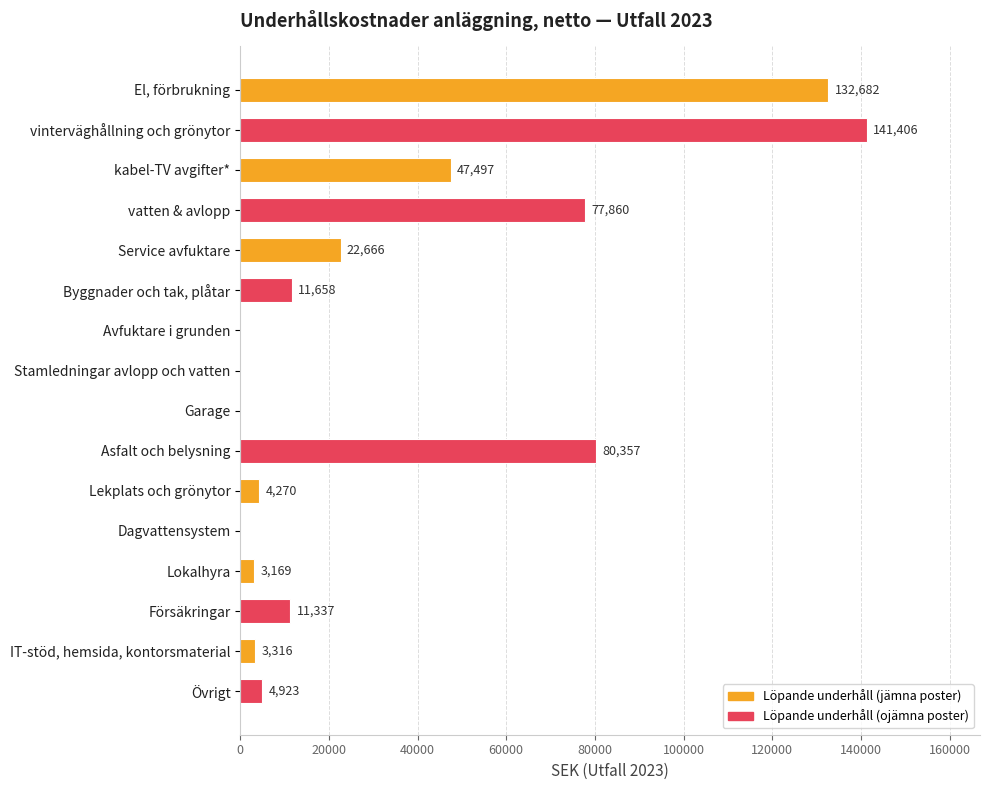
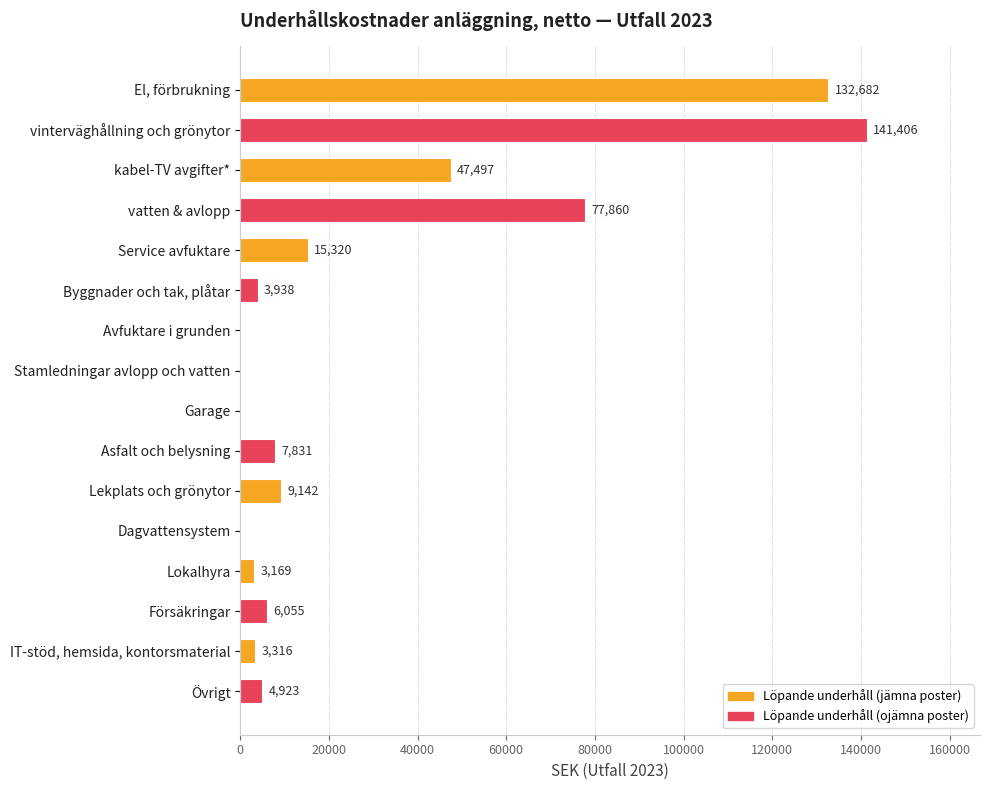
Service avfuktare: 22,666 -> 15,320
Byggnader och tak, plåtar: 11,658 -> 3,938
Asfalt och belysning: 80,357 -> 7,831
Lekplats och grönytor: 4,270 -> 9,142
Försäkringar: 11,337 -> 6,055
